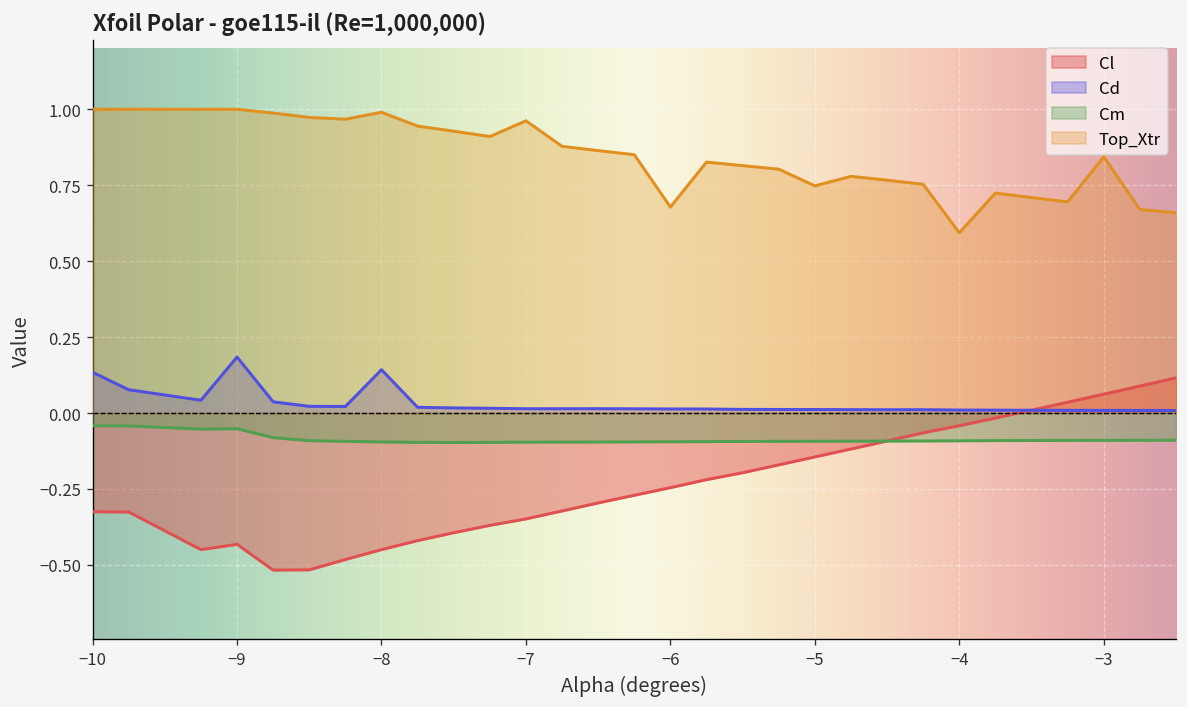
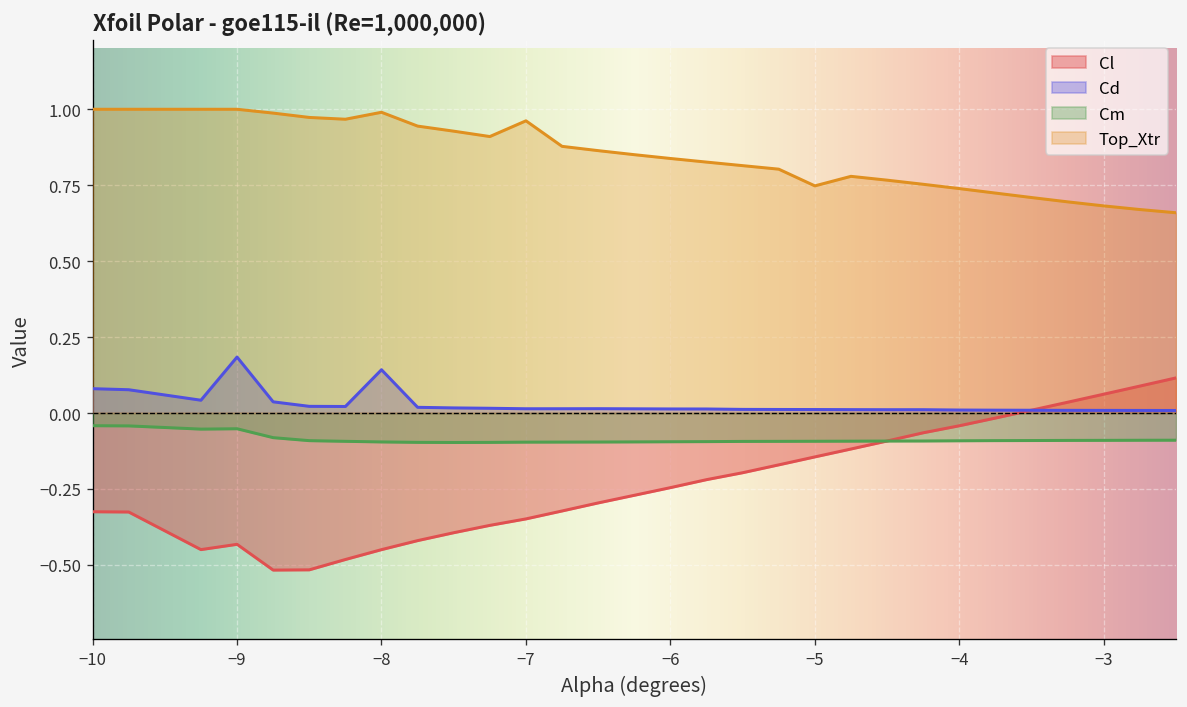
Cd, −10: 0.13 -> 0.08
Top_Xtr, −6: 0.68 -> 0.84
Top_Xtr, −4: 0.59 -> 0.74
Top_Xtr, −3: 0.84 -> 0.68
